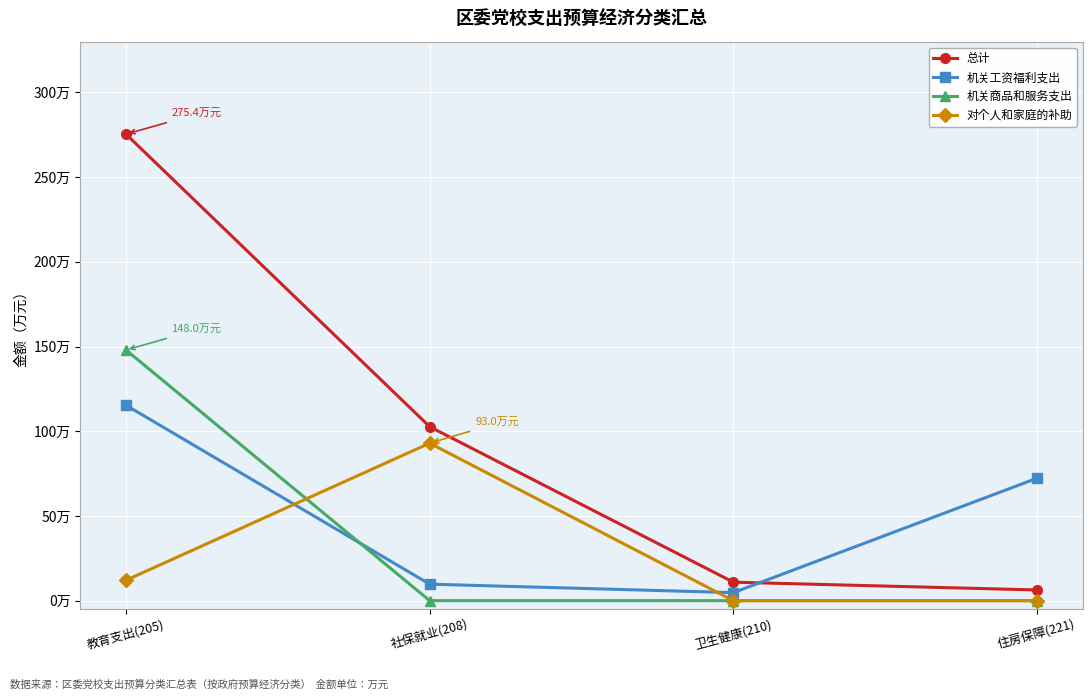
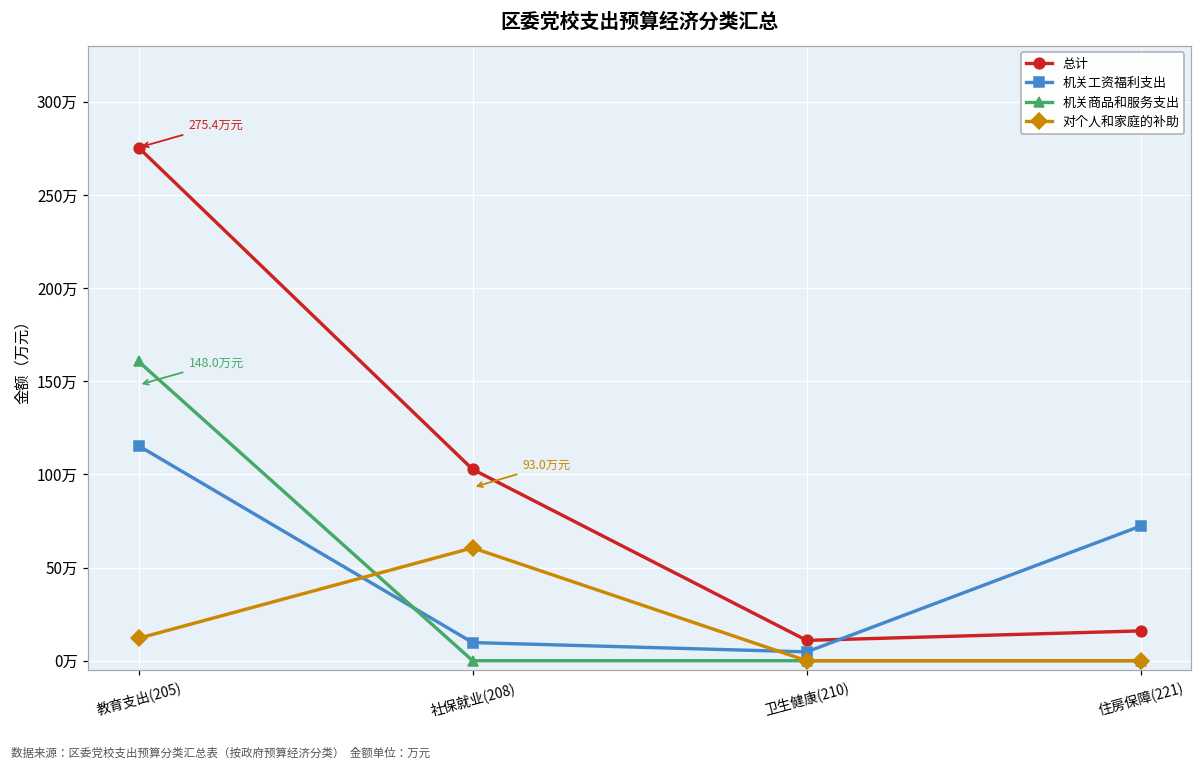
机关商品和服务支出, 教育支出(205): 148万 -> 161万
对个人和家庭的补助, 社保就业(208): 93万 -> 61万
总计, 住房保障(221): 6万 -> 16万
